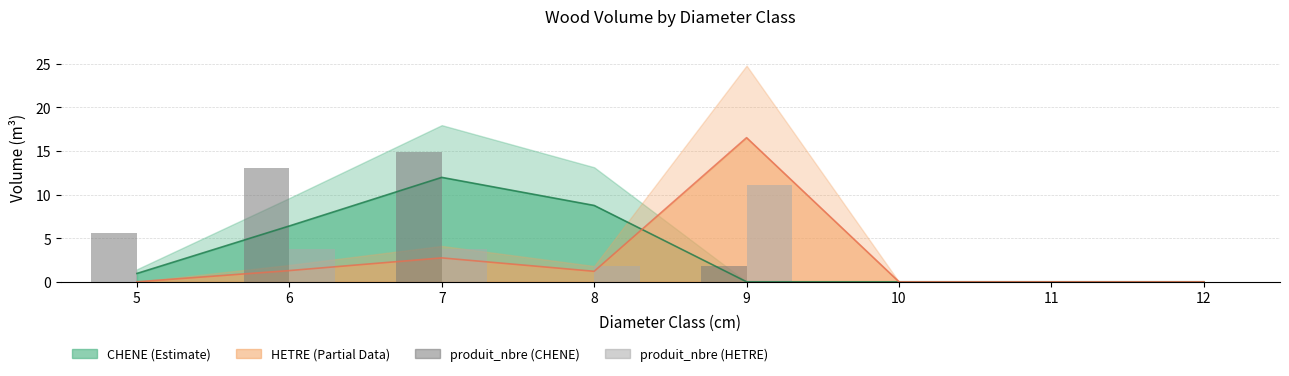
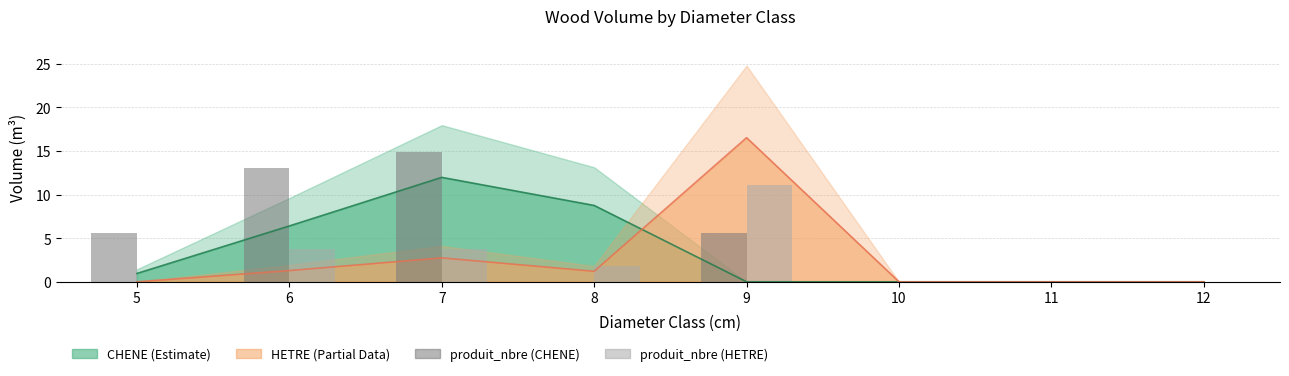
produit_nbre (CHENE), 9: 2 -> 6
